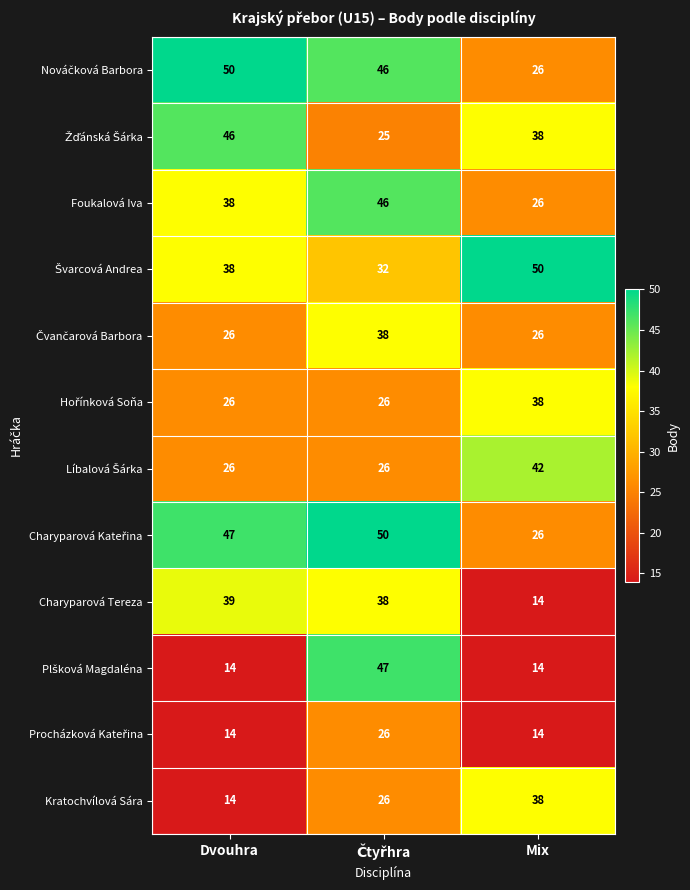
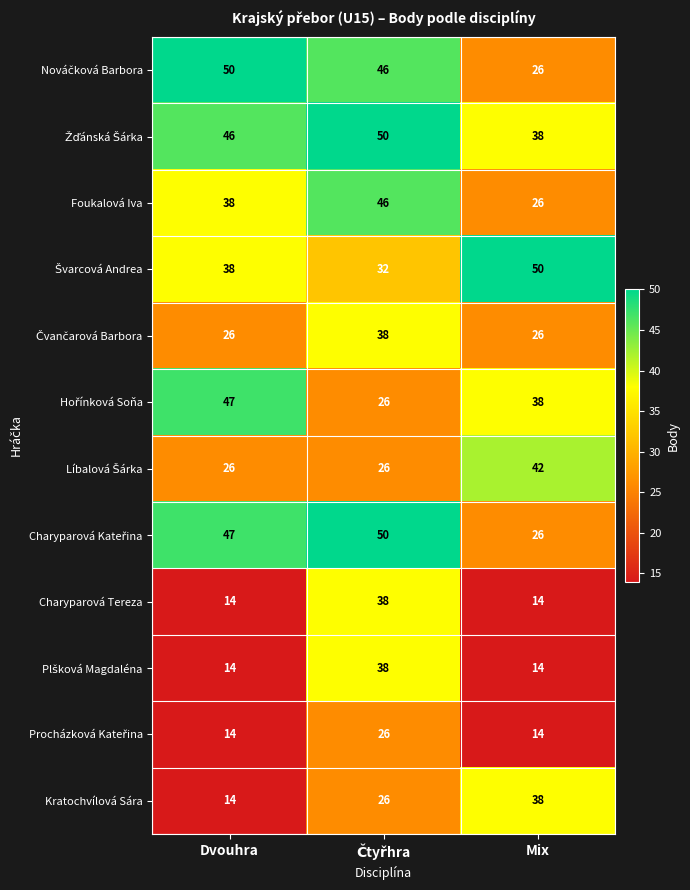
Žďánská Šárka, Čtyřhra: 25 -> 50
Hořínková Soňa, Dvouhra: 26 -> 47
Charyparová Tereza, Dvouhra: 39 -> 14
Plšková Magdaléna, Čtyřhra: 47 -> 38
